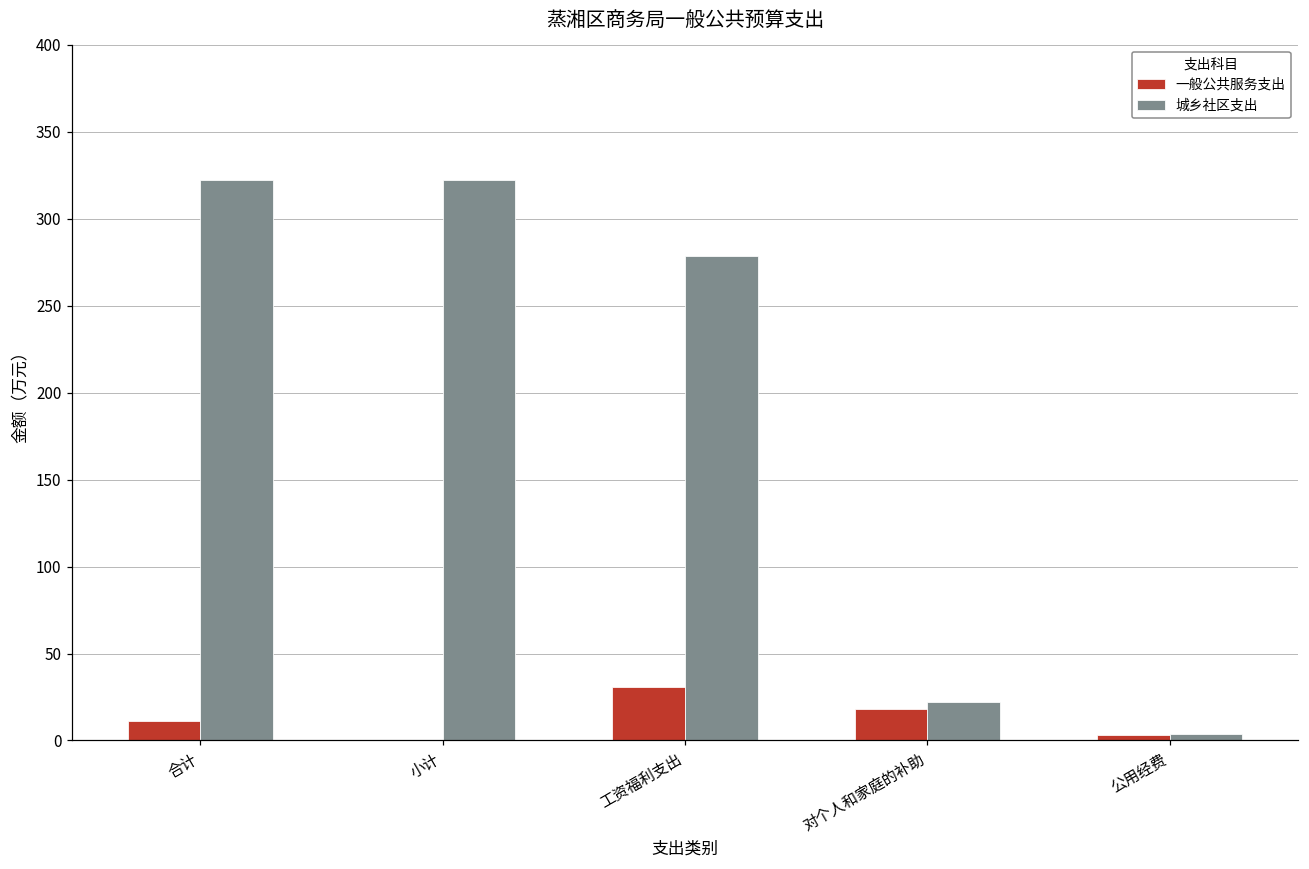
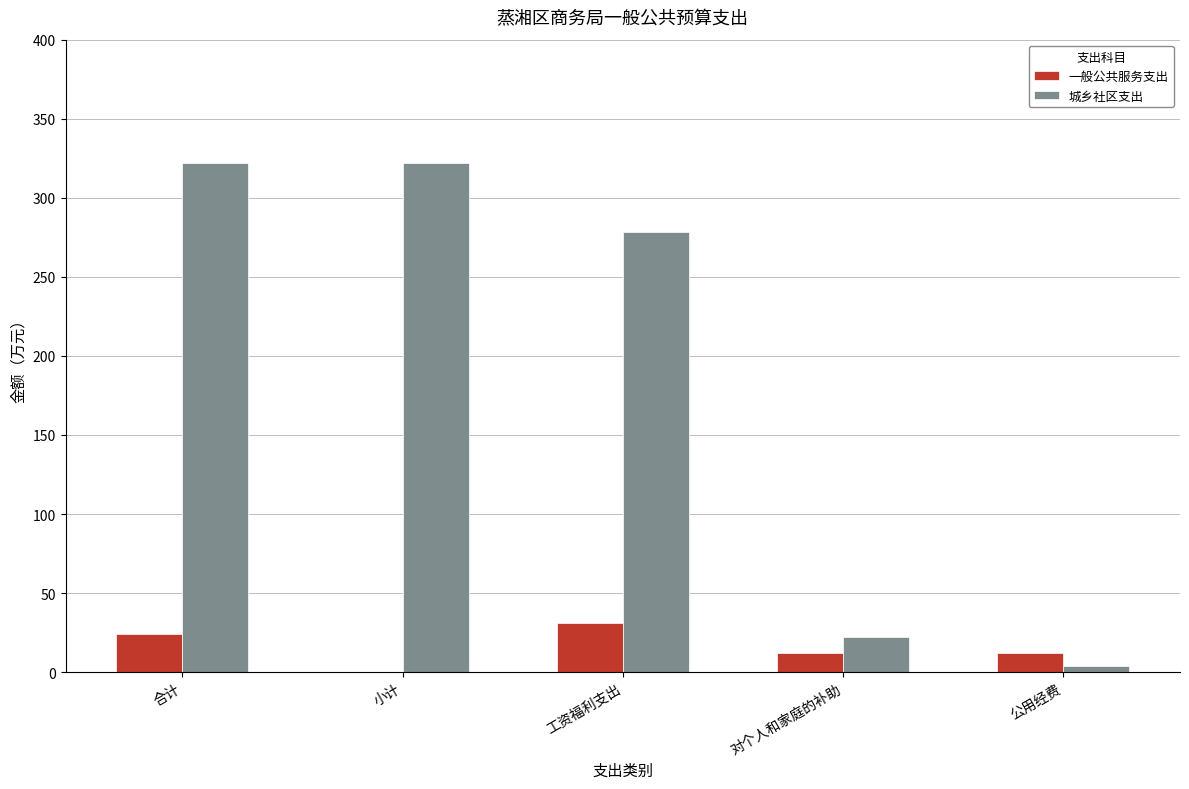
一般公共服务支出, 合计: 11 -> 24
一般公共服务支出, 对个人和家庭的补助: 18 -> 12
一般公共服务支出, 公用经费: 3 -> 12
